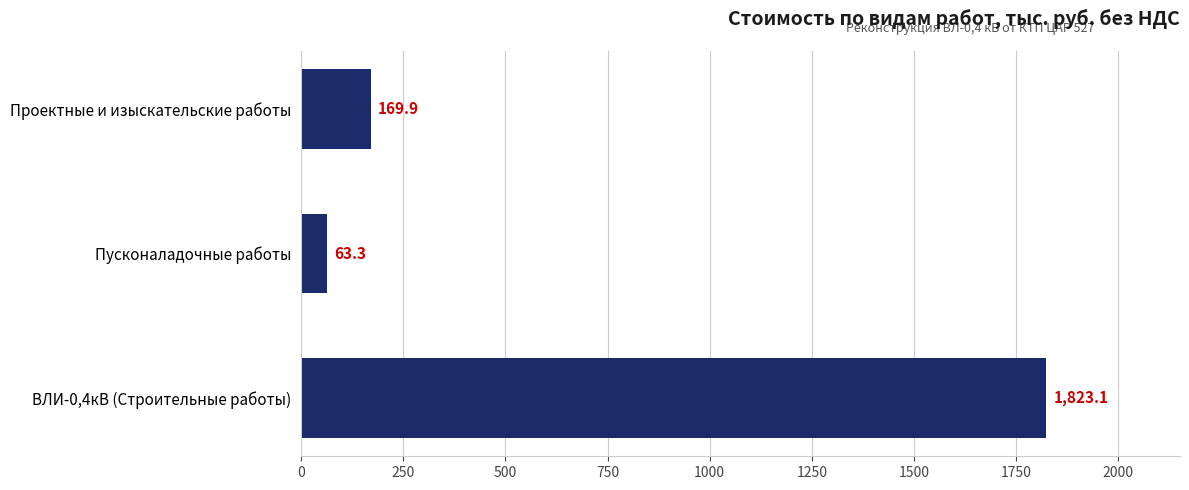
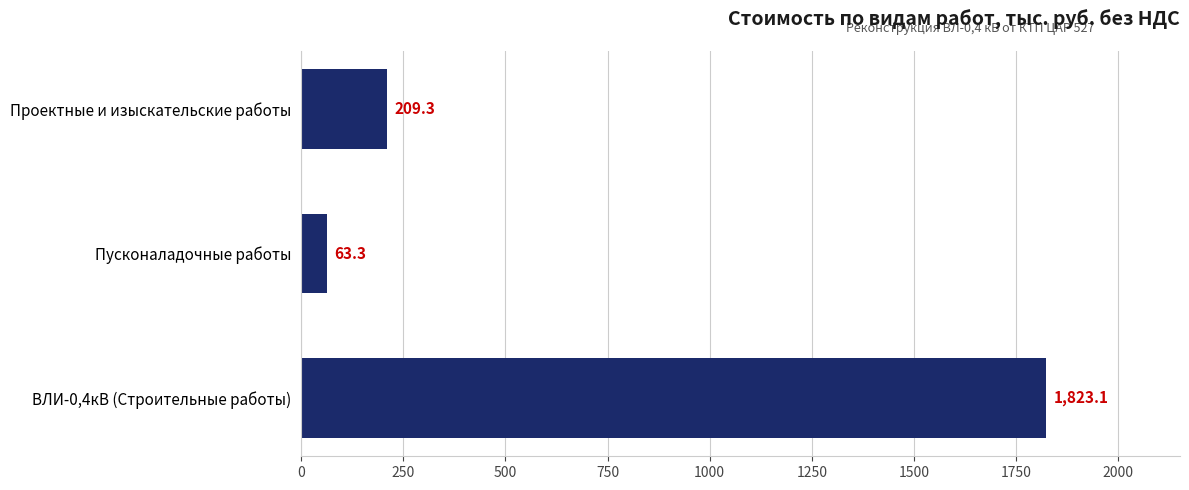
Проектные и изыскательские работы: 169.9 -> 209.3
